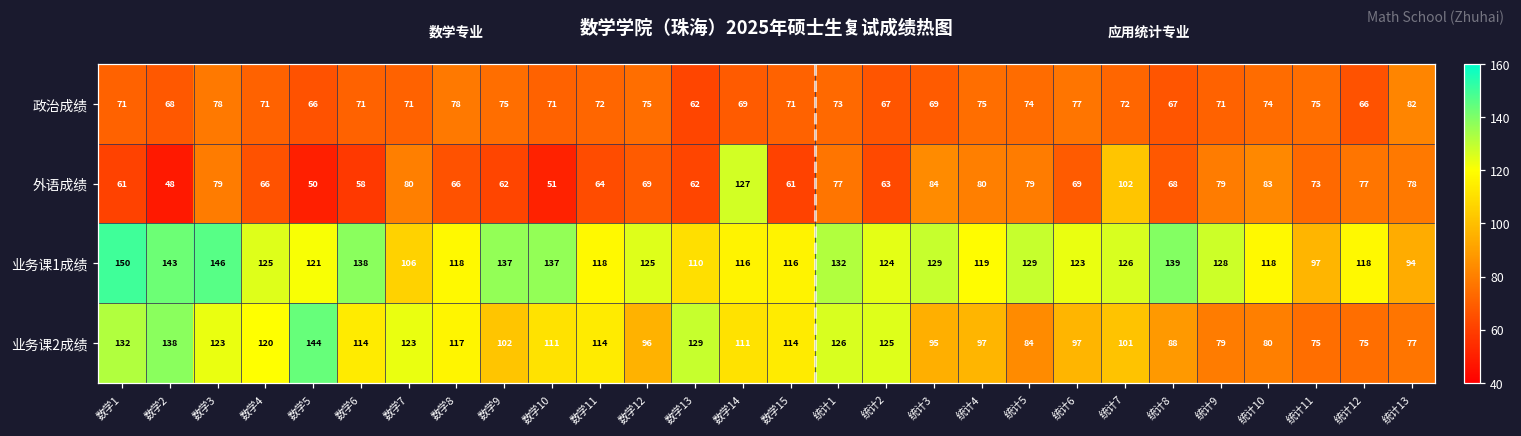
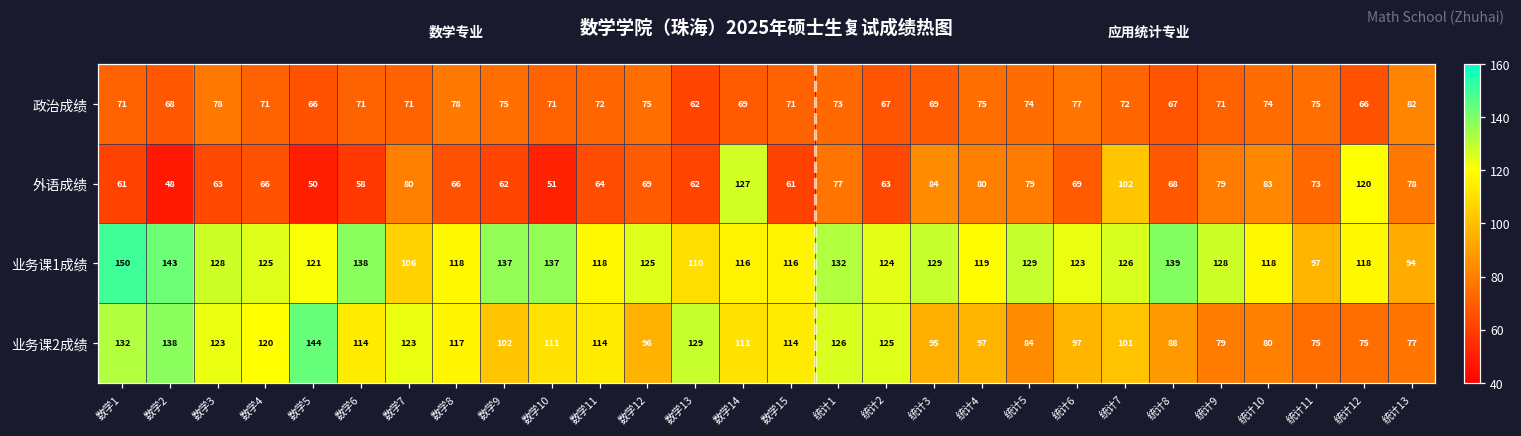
外语成绩, 数学3: 79 -> 63
外语成绩, 统计12: 77 -> 120
业务课1成绩, 数学3: 146 -> 128
